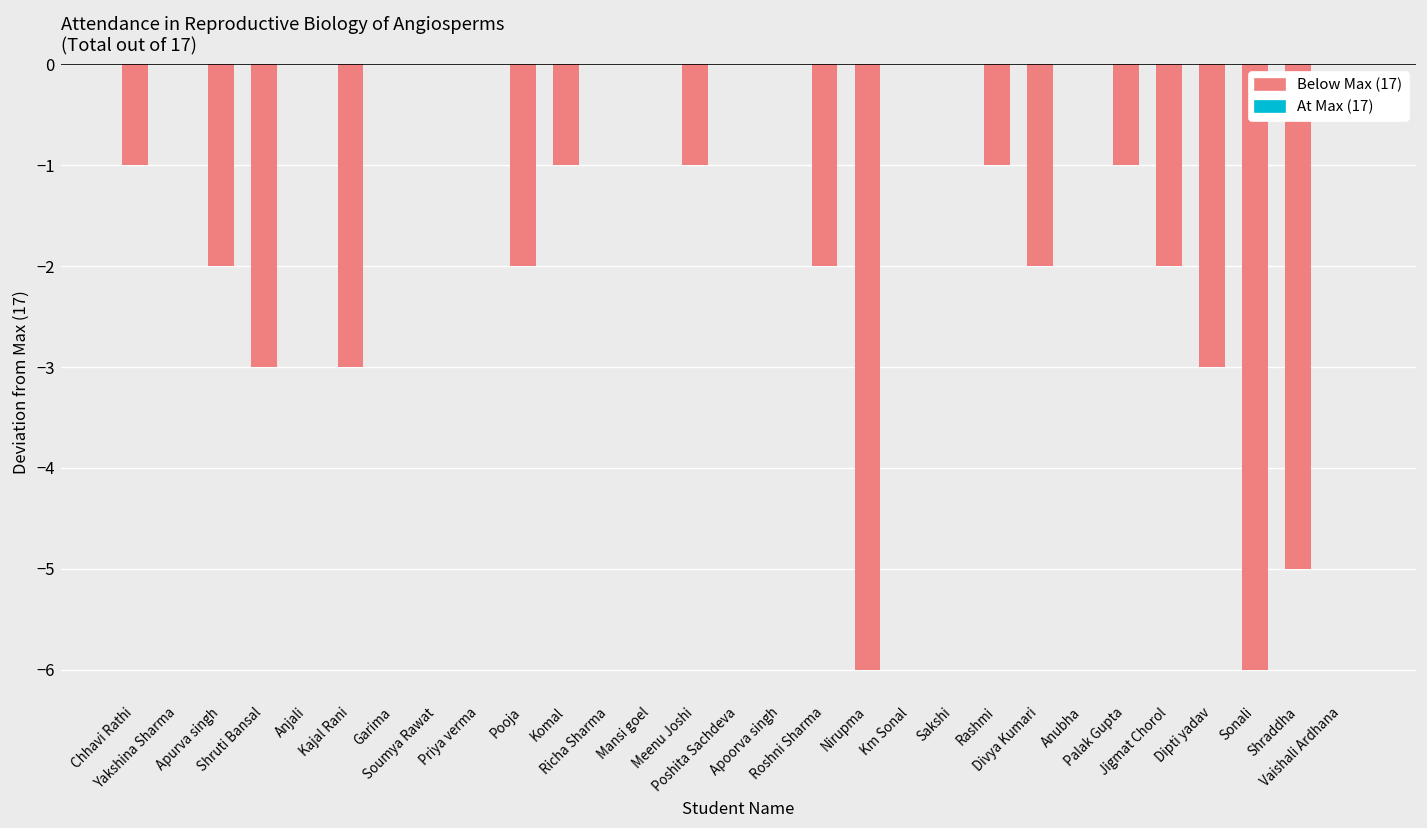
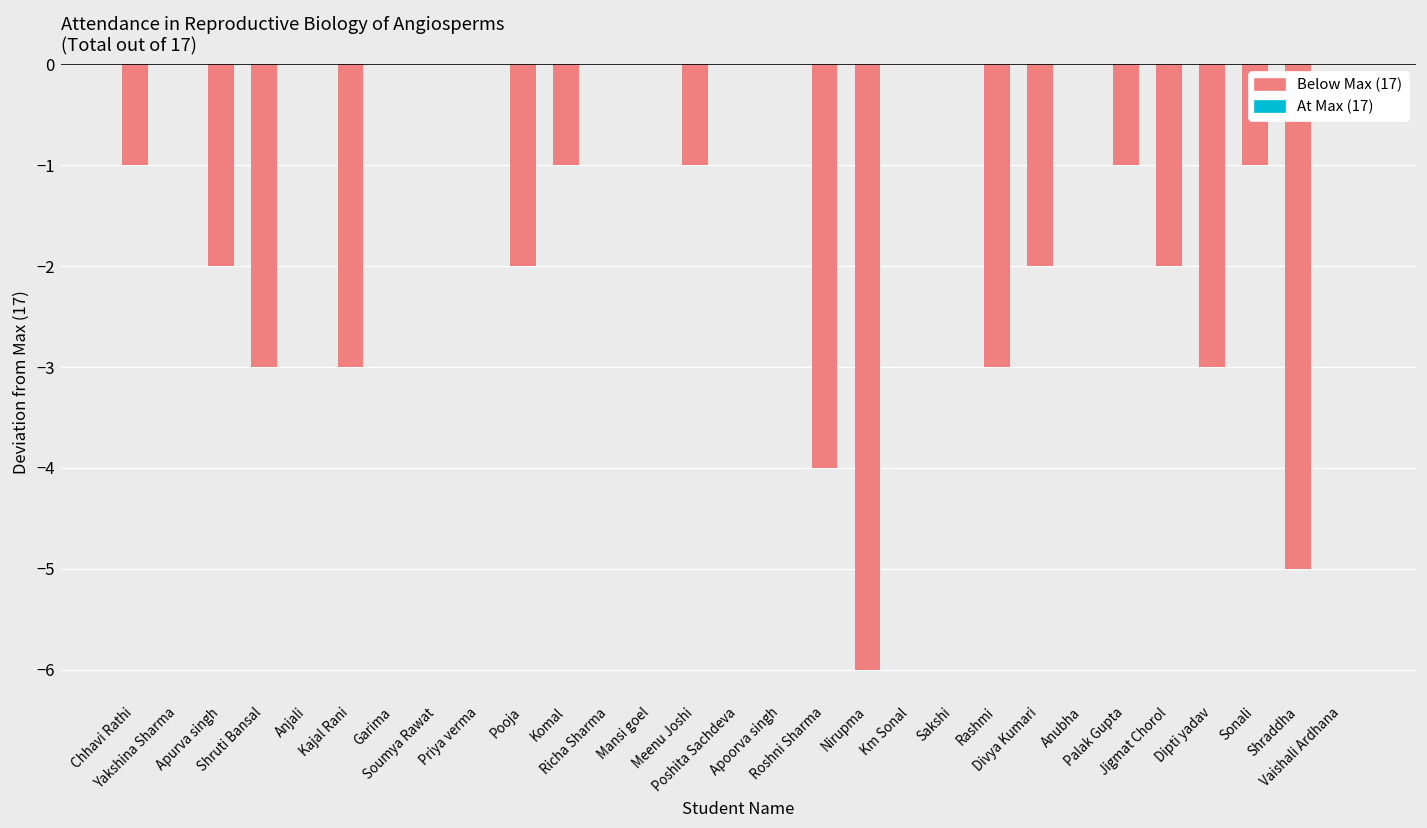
Below Max (17), Roshni Sharma: -2.0 -> -4.0
Below Max (17), Rashmi: -1.0 -> -3.0
Below Max (17), Sonali: -6.0 -> -1.0
